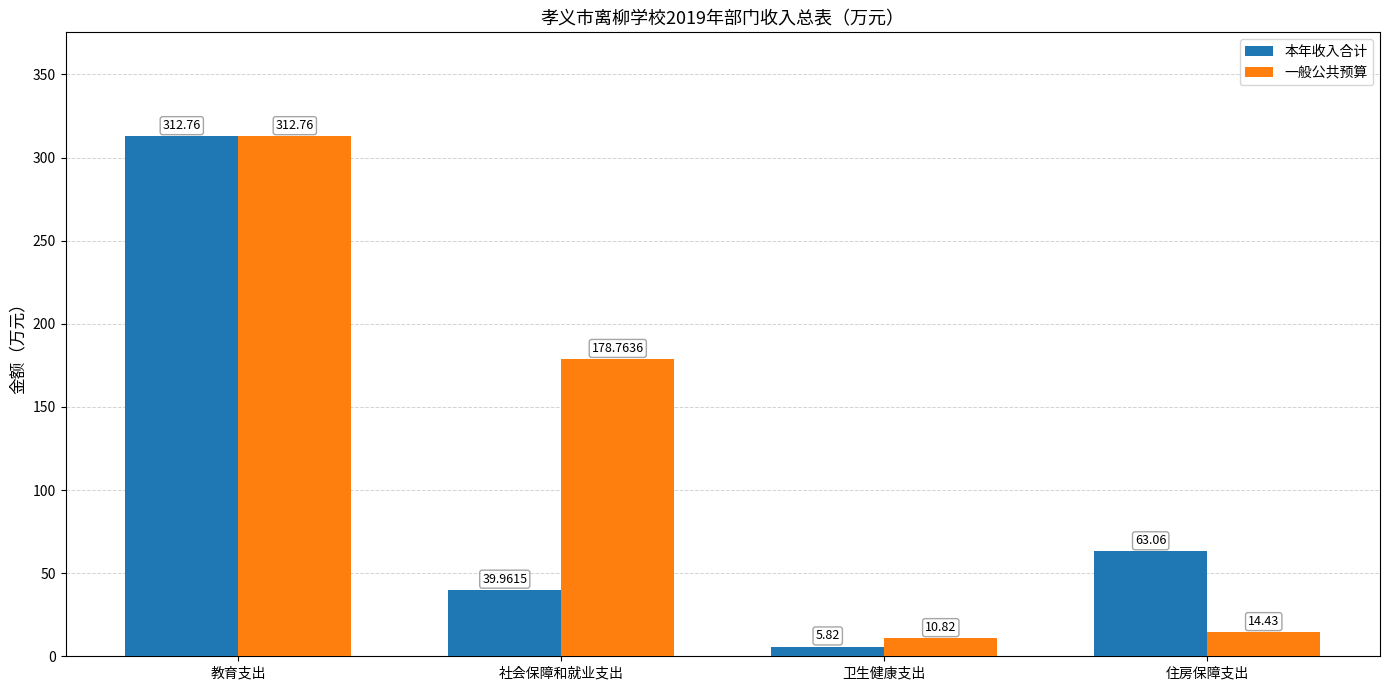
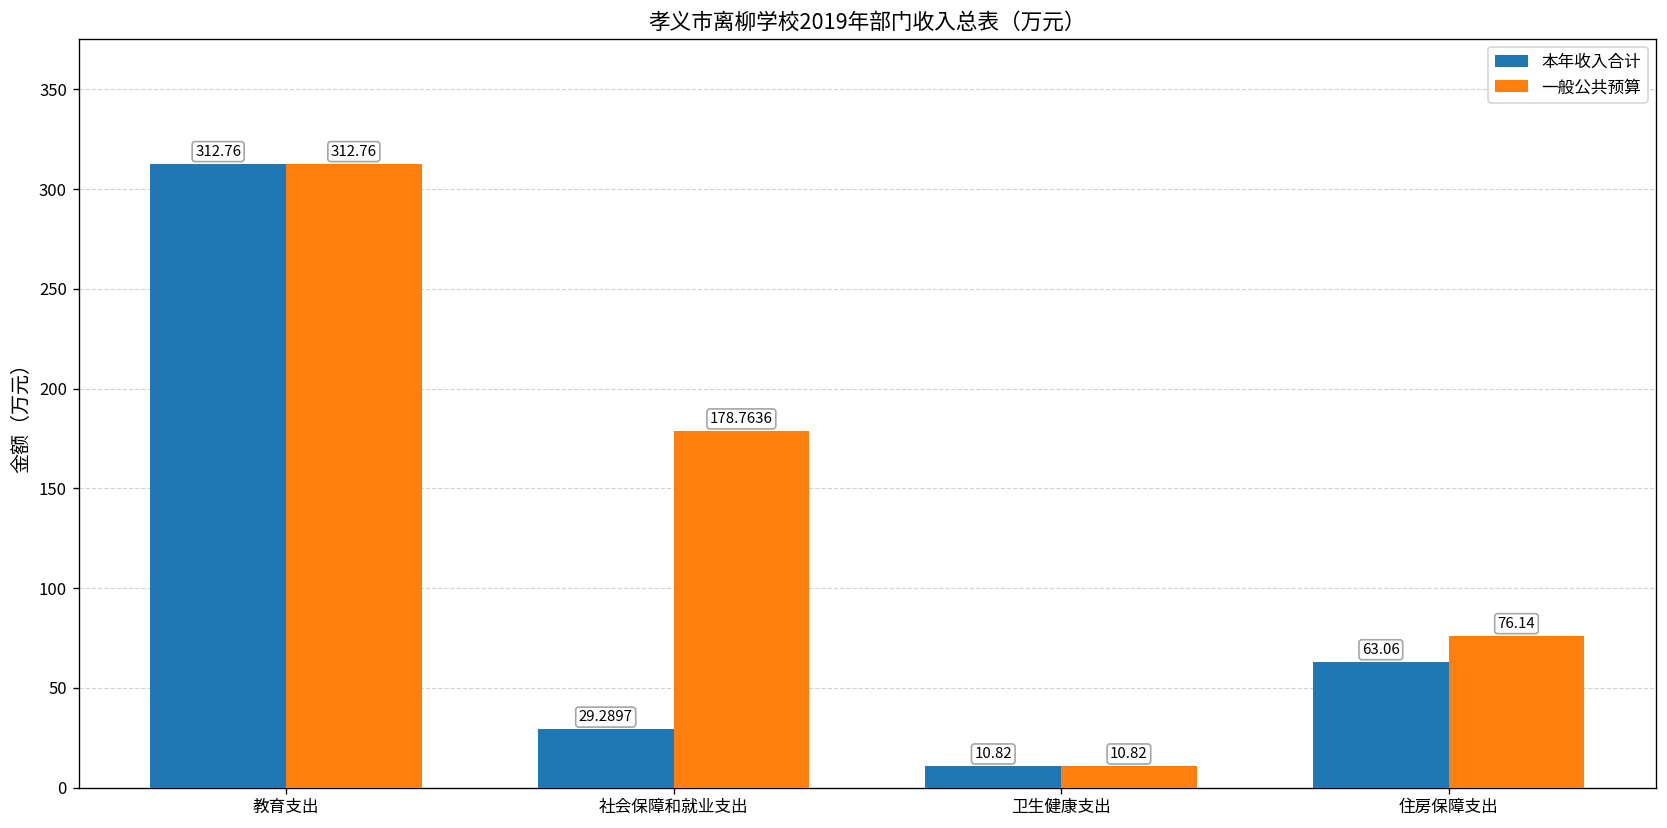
本年收入合计, 社会保障和就业支出: 39.9615 -> 29.2897
本年收入合计, 卫生健康支出: 5.82 -> 10.82
一般公共预算, 住房保障支出: 14.43 -> 76.14
